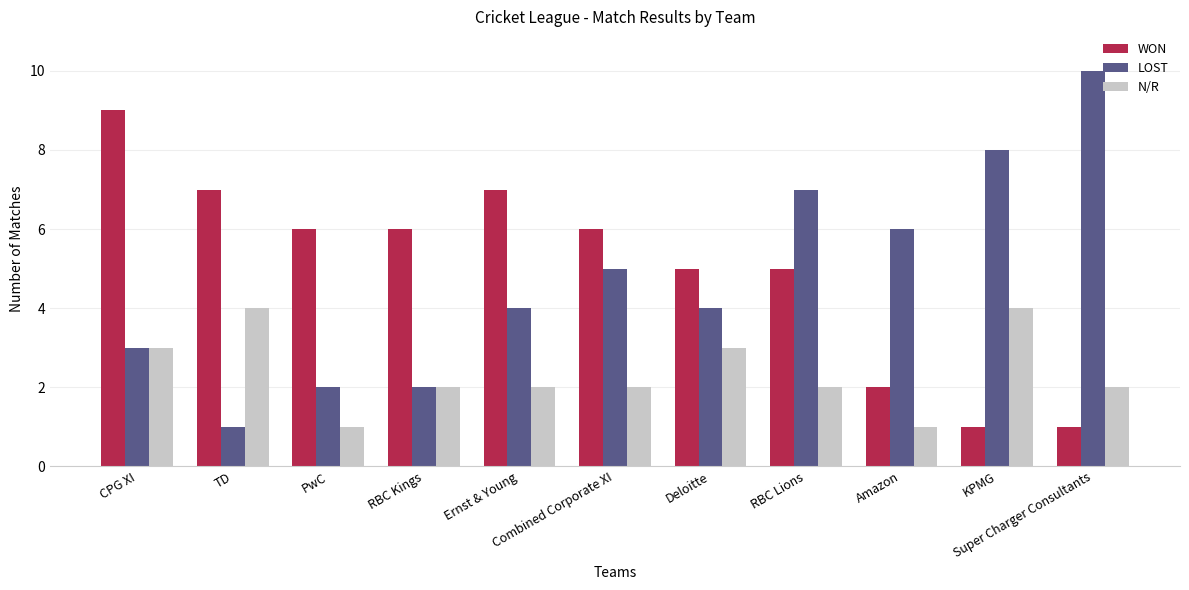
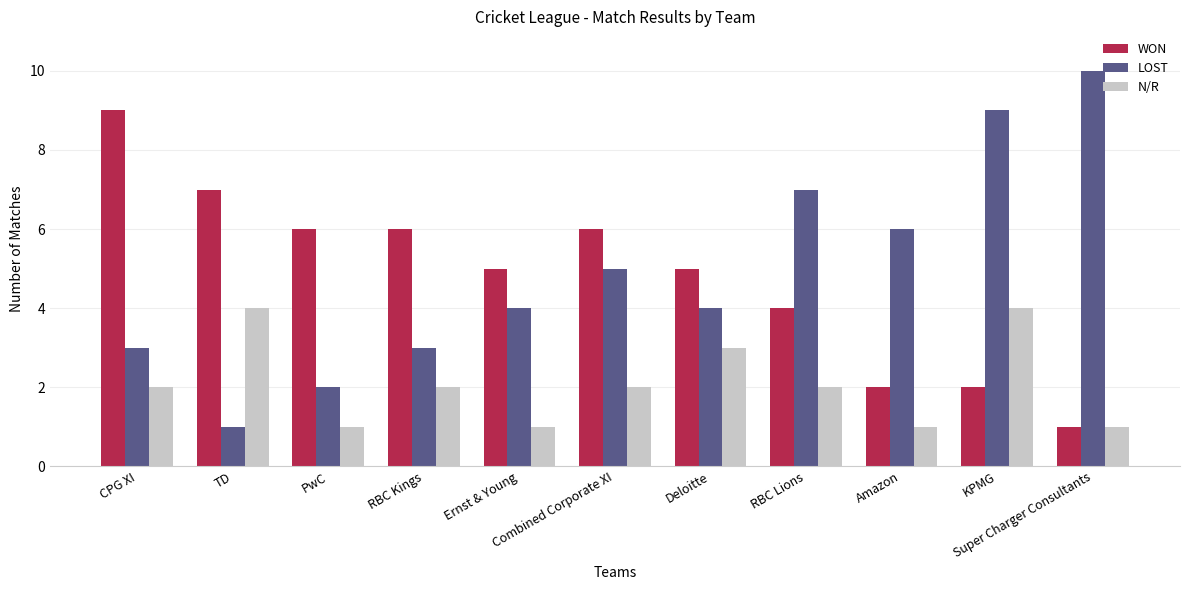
N/R, CPG XI: 3 -> 2
LOST, RBC Kings: 2 -> 3
WON, Ernst & Young: 7 -> 5
N/R, Ernst & Young: 2 -> 1
WON, RBC Lions: 5 -> 4
WON, KPMG: 1 -> 2
LOST, KPMG: 8 -> 9
N/R, Super Charger Consultants: 2 -> 1
